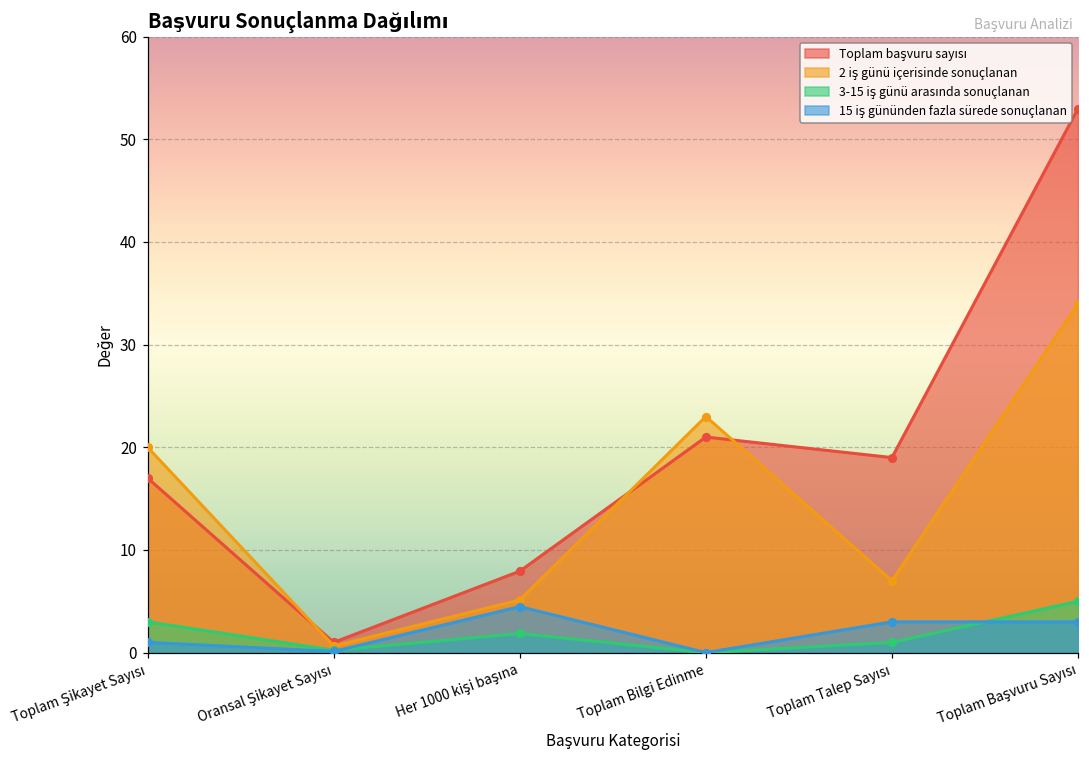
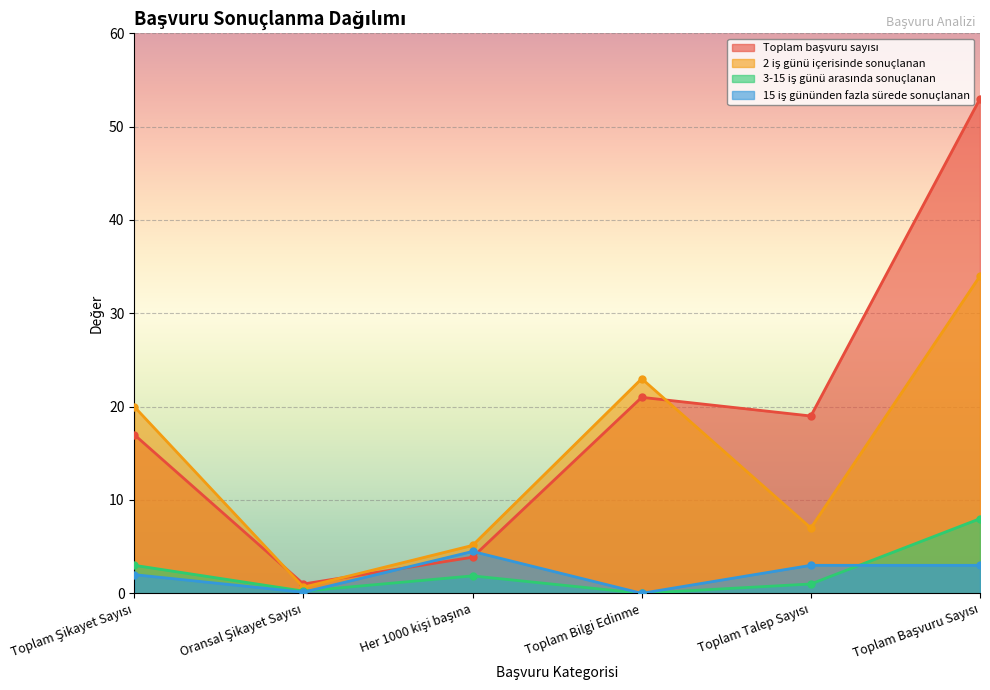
15 iş gününden fazla sürede sonuçlanan, Toplam Şikayet Sayısı: 1 -> 2
Toplam başvuru sayısı, Her 1000 kişi başına: 8 -> 4
3-15 iş günü arasında sonuçlanan, Toplam Başvuru Sayısı: 5 -> 8
